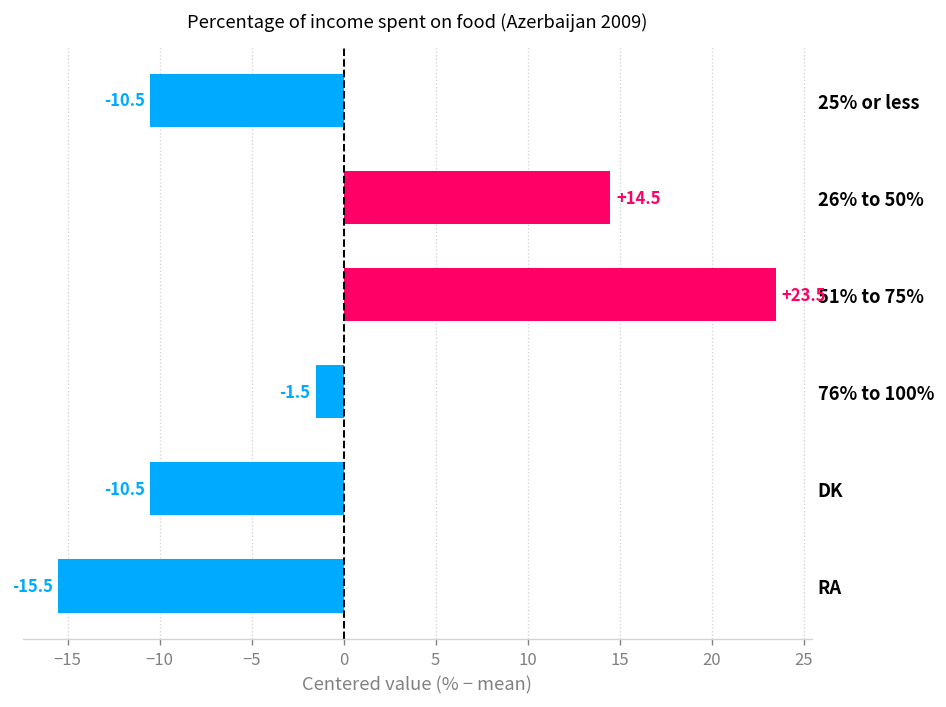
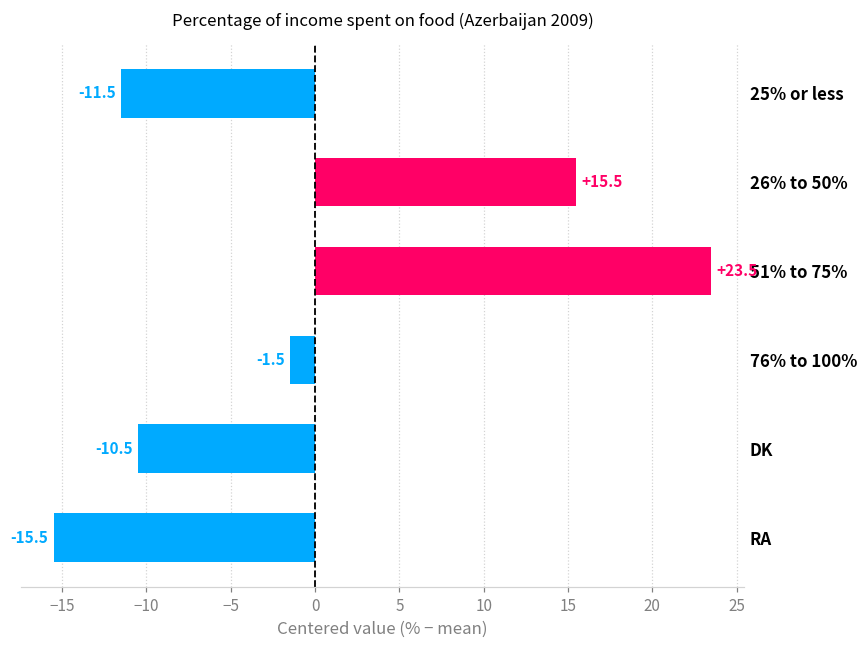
25% or less: -10.5 -> -11.5
26% to 50%: +14.5 -> +15.5
